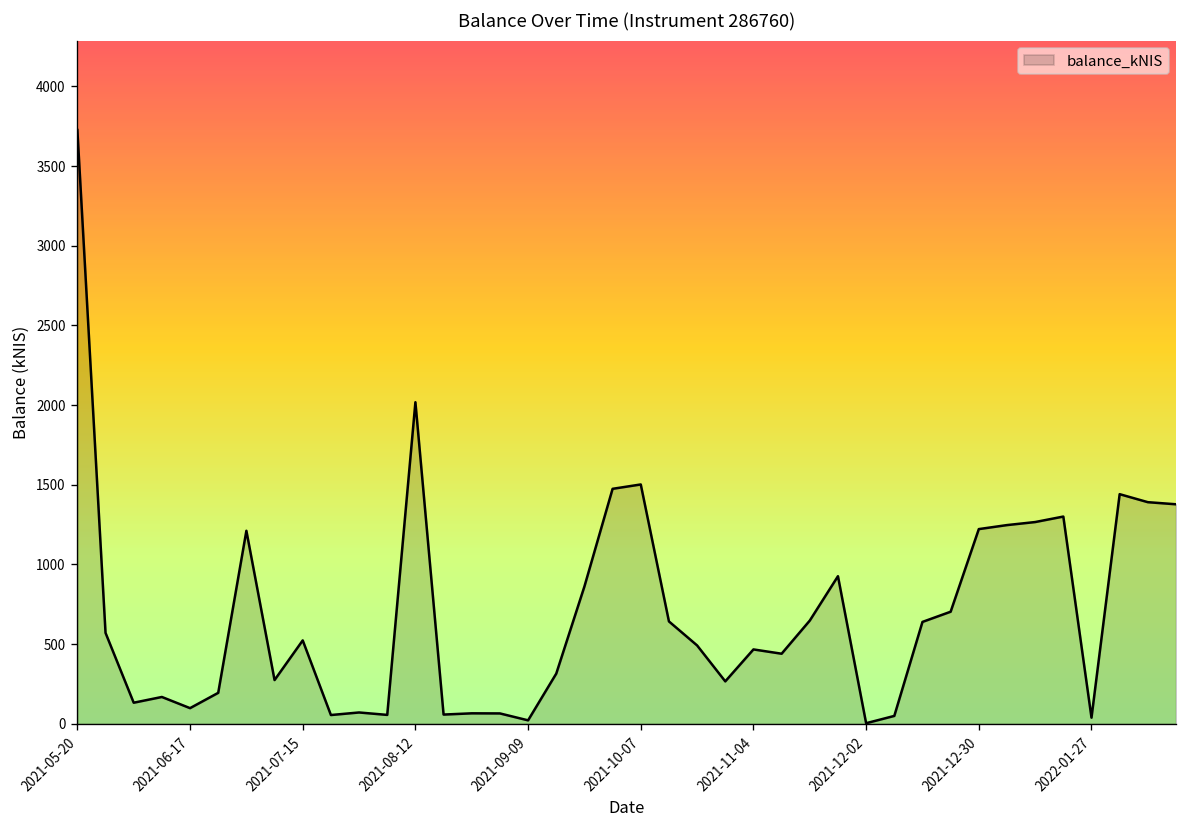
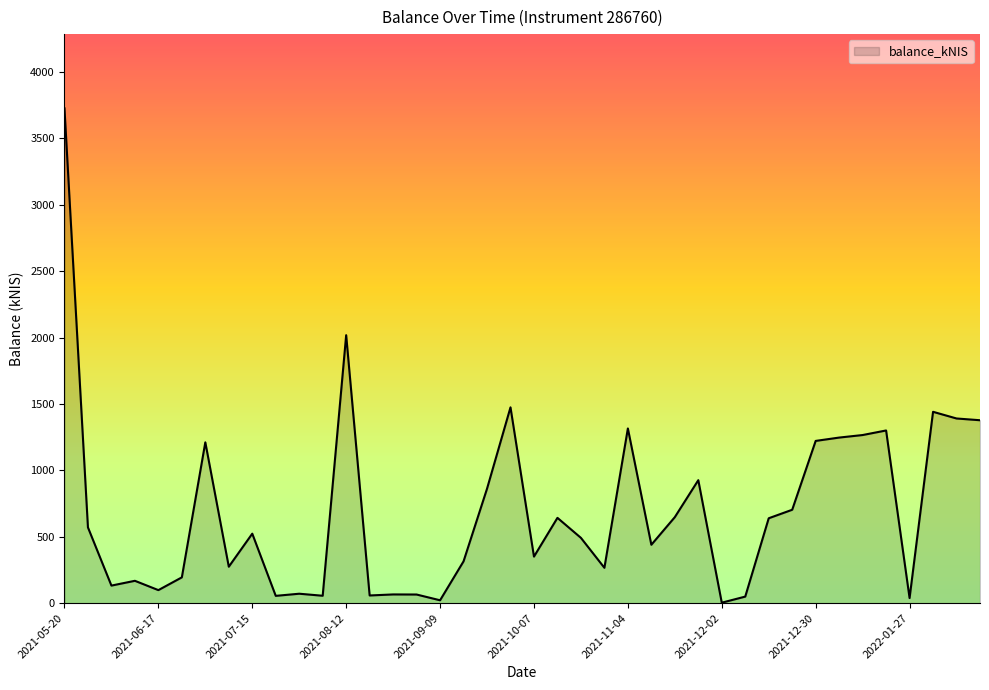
2021-10-07: 1500 -> 350
2021-11-04: 470 -> 1320
